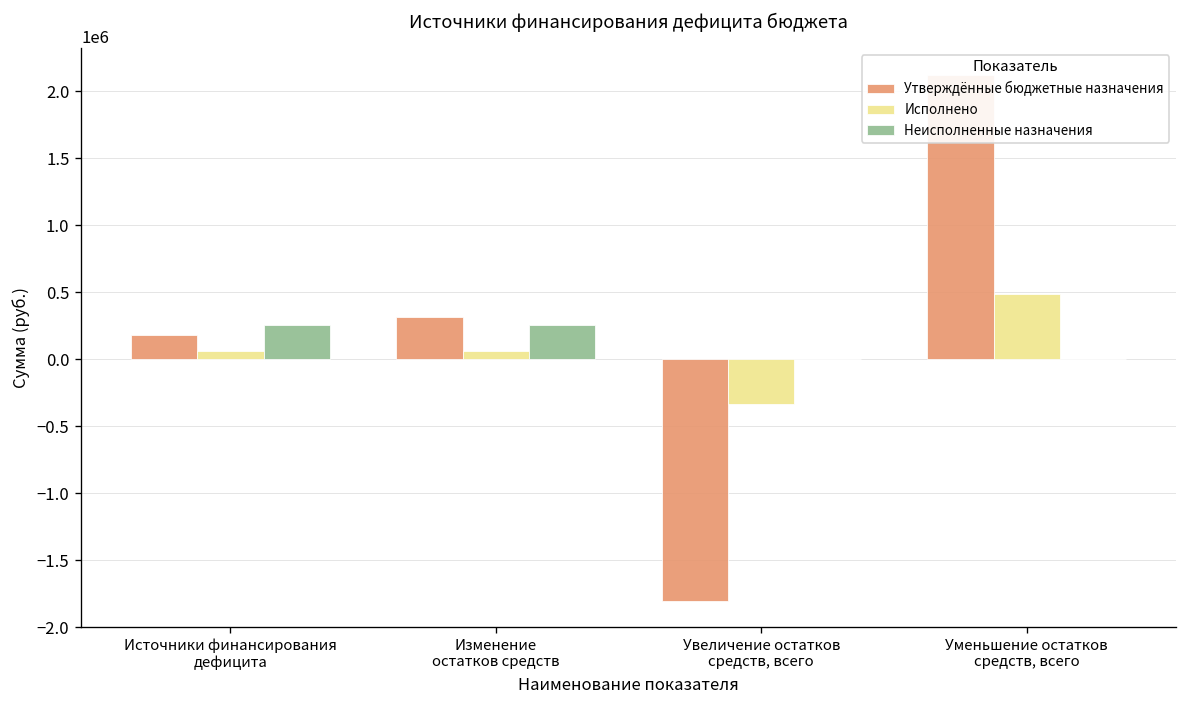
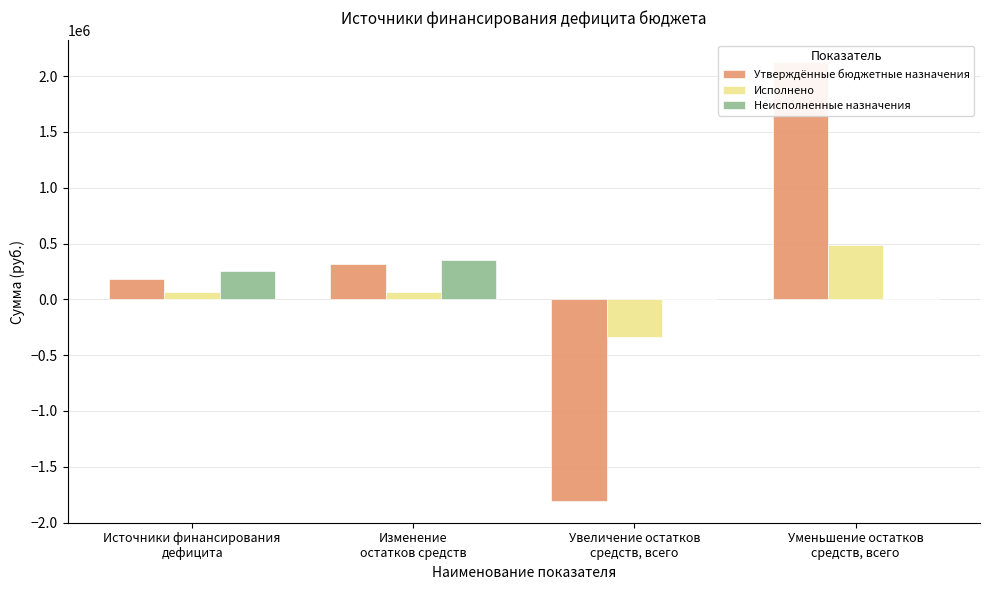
Неисполненные назначения, Изменение остатков средств: 260000 -> 350000
